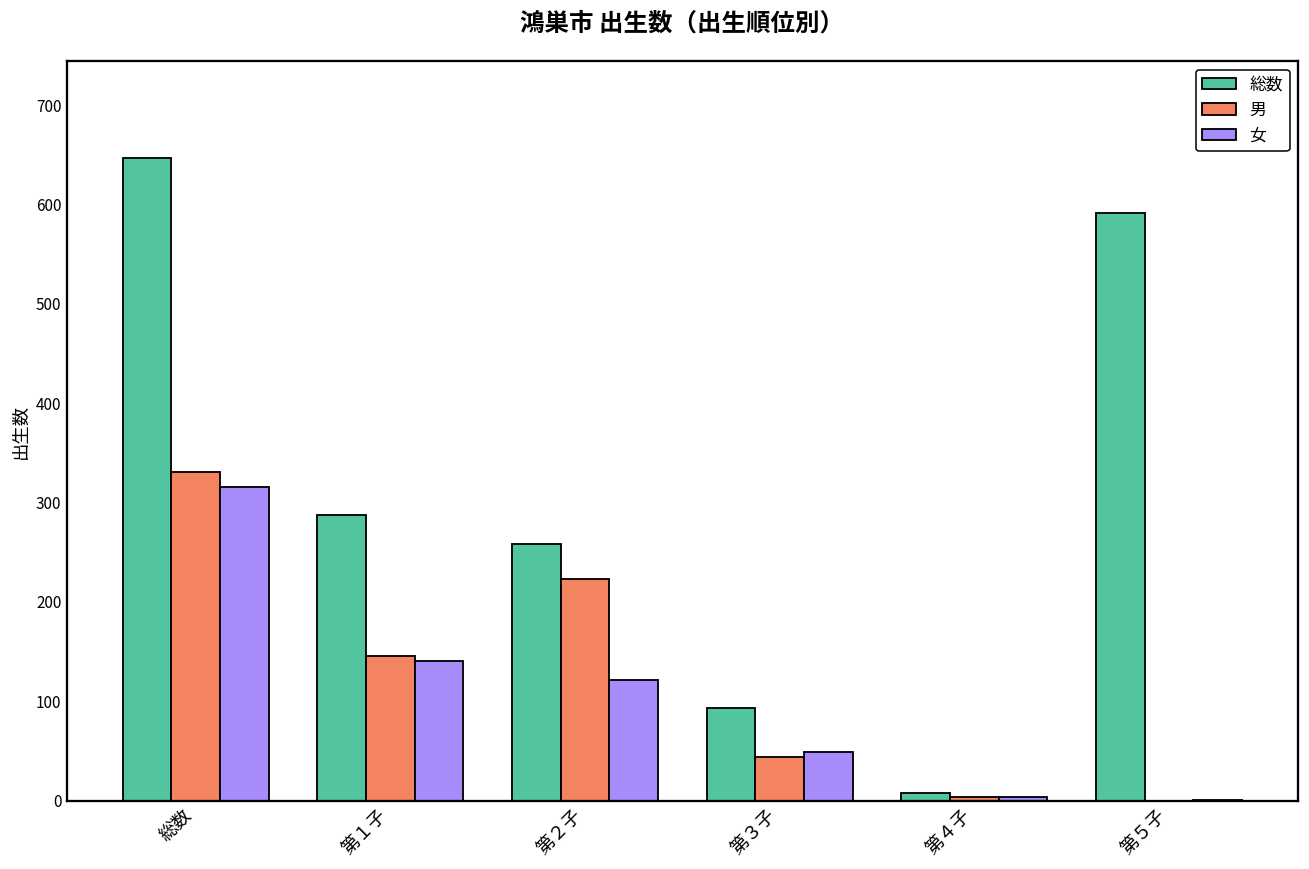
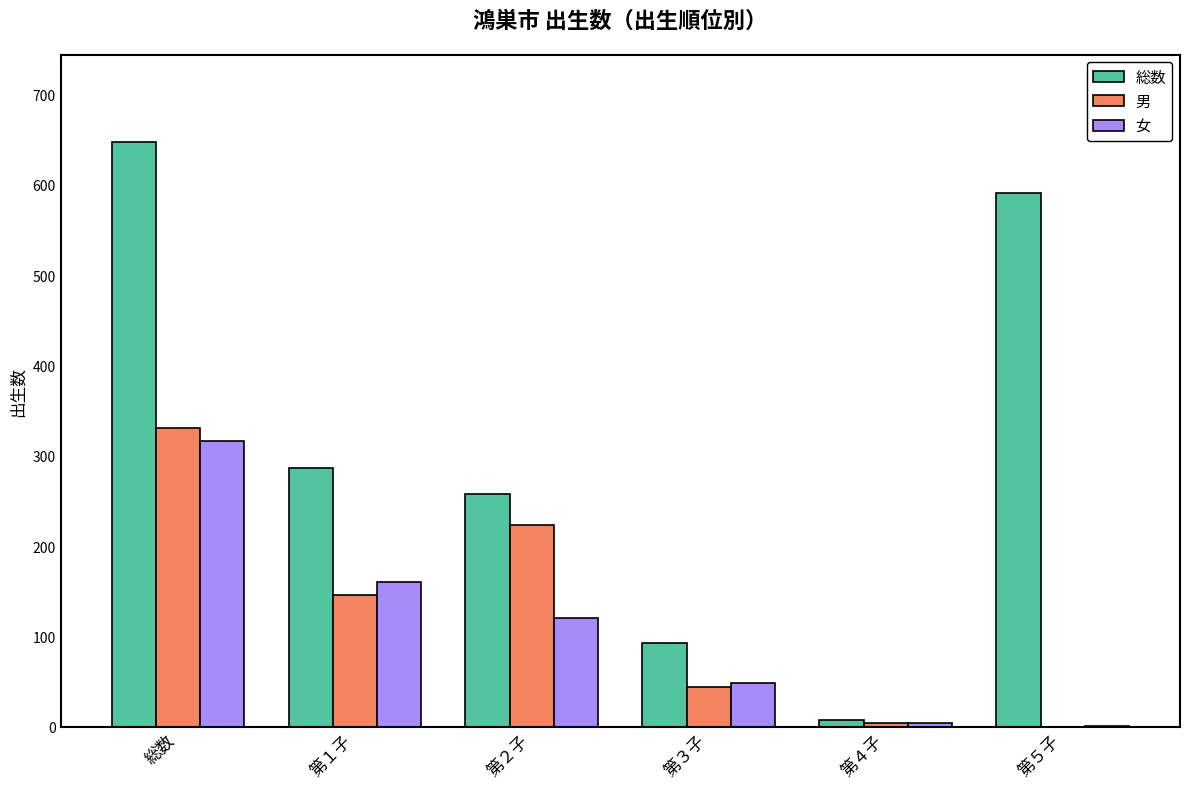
女, 第１子: 140 -> 160
